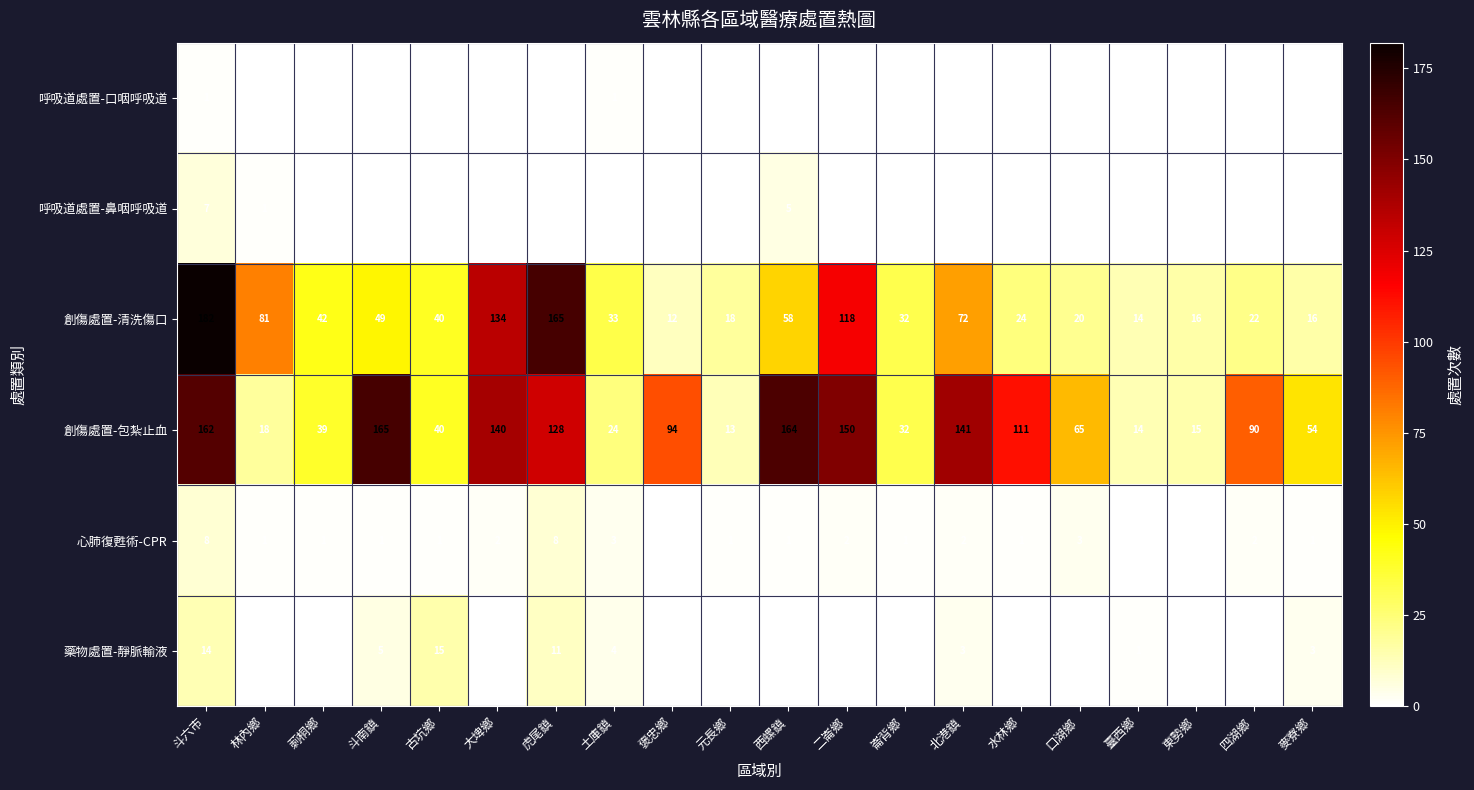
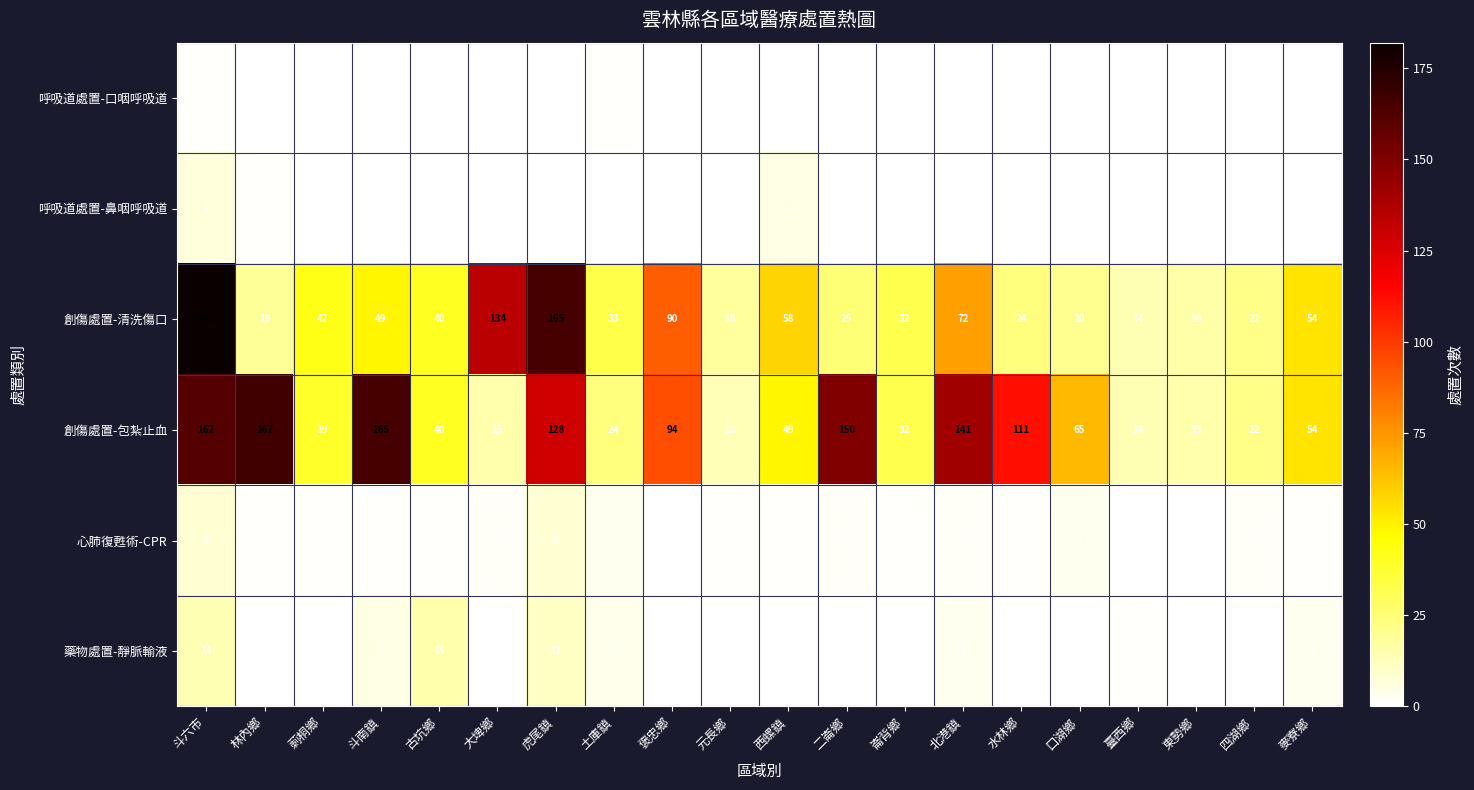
創傷處置-清洗傷口, 林內鄉: 81 -> 19
創傷處置-清洗傷口, 褒忠鄉: 12 -> 90
創傷處置-清洗傷口, 二崙鄉: 118 -> 25
創傷處置-清洗傷口, 麥寮鄉: 16 -> 54
創傷處置-包紮止血, 林內鄉: 18 -> 167
創傷處置-包紮止血, 大埤鄉: 140 -> 15
創傷處置-包紮止血, 西螺鎮: 164 -> 49
創傷處置-包紮止血, 四湖鄉: 90 -> 22
